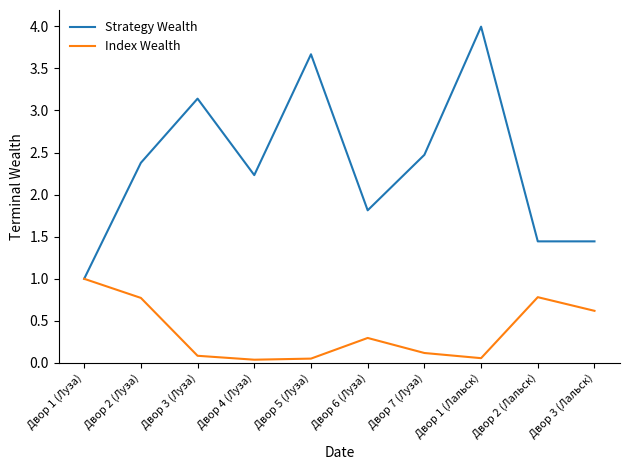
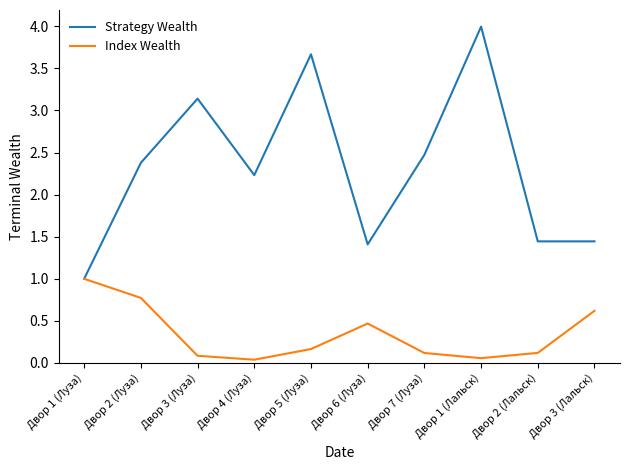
Index Wealth, Двор 5 (Луза): 0.1 -> 0.2
Strategy Wealth, Двор 6 (Луза): 1.8 -> 1.4
Index Wealth, Двор 6 (Луза): 0.3 -> 0.5
Index Wealth, Двор 2 (Лальск): 0.8 -> 0.1
